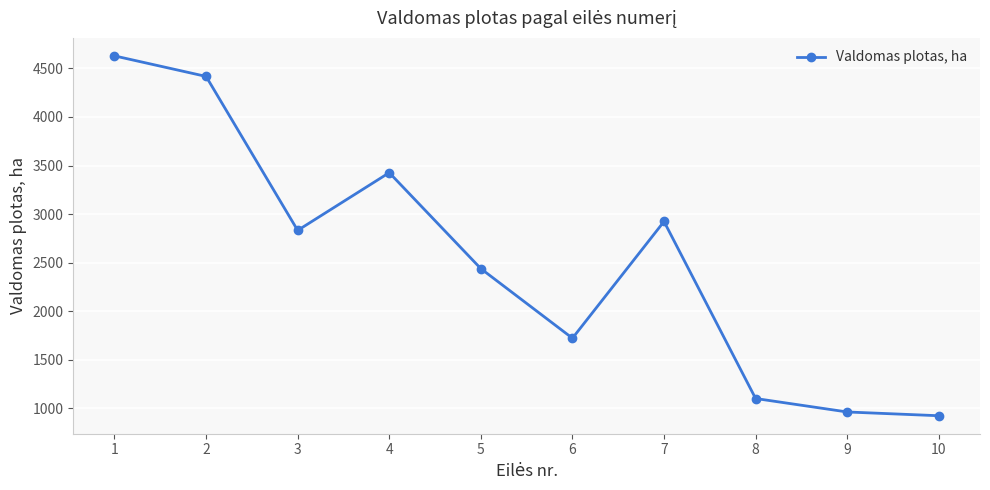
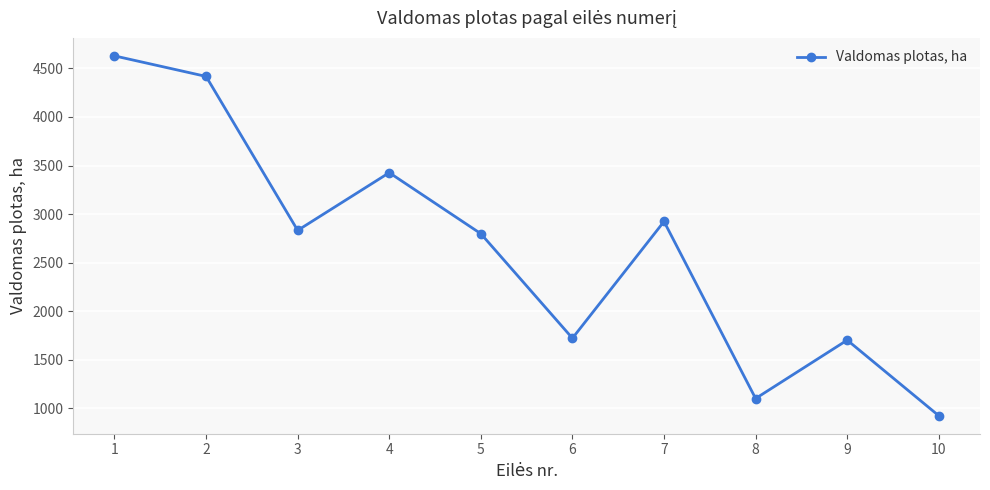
5: 2400 -> 2800
9: 1000 -> 1700
